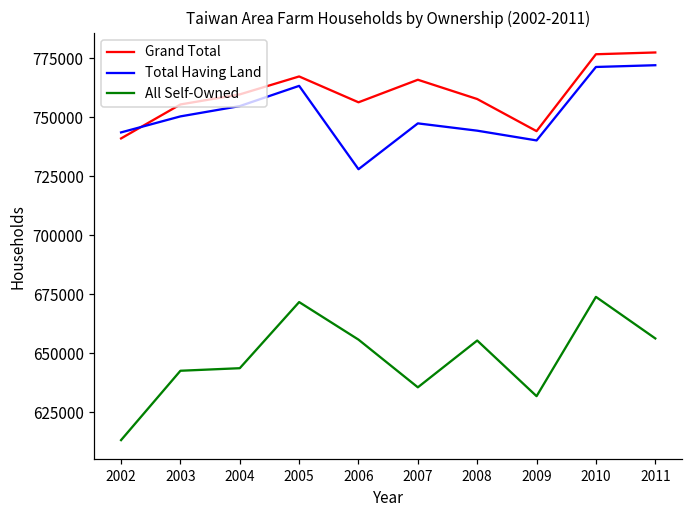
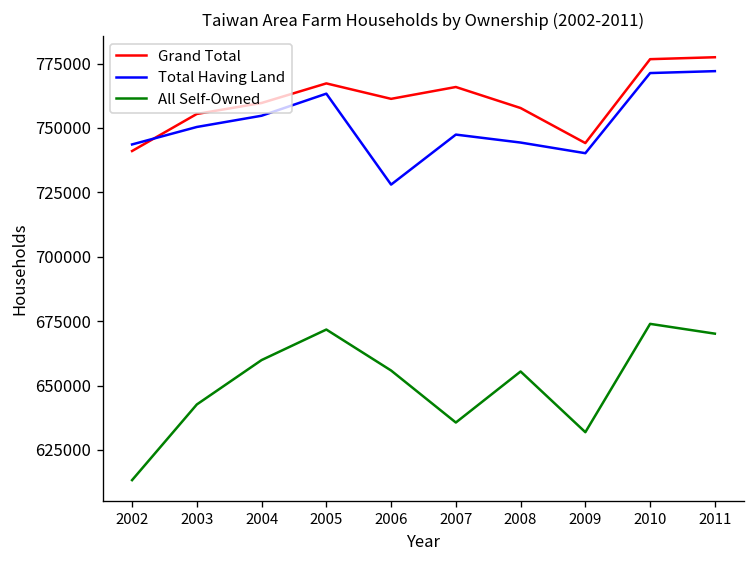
All Self-Owned, 2004: 644000 -> 660000
Grand Total, 2006: 756000 -> 761000
All Self-Owned, 2011: 656000 -> 670000
